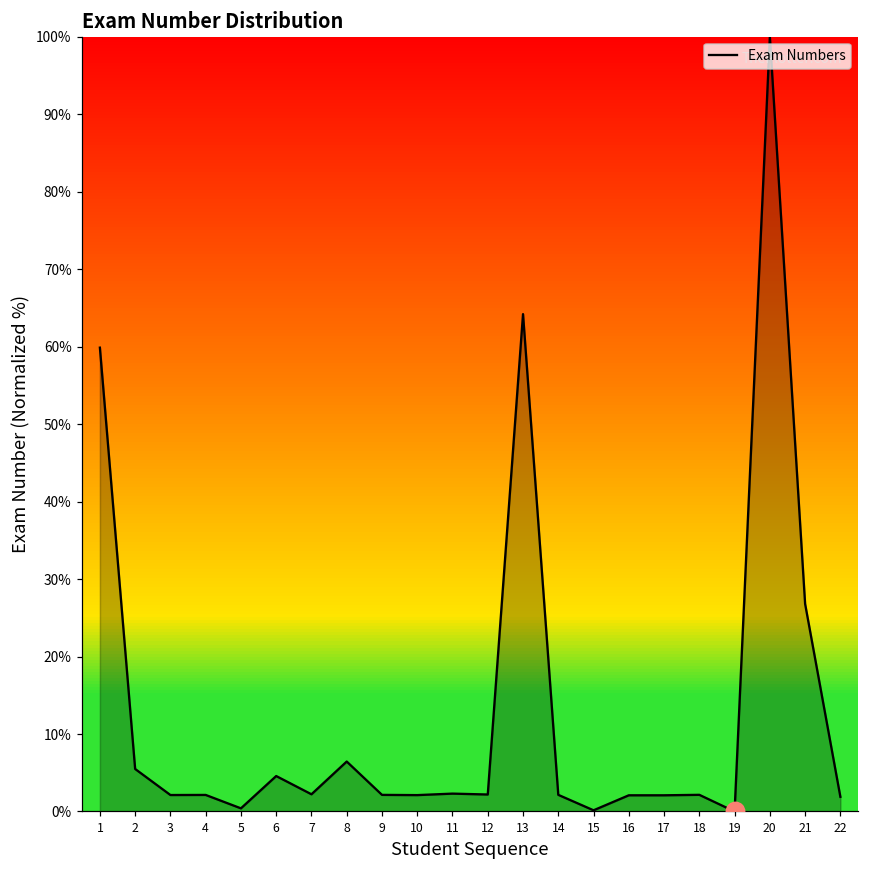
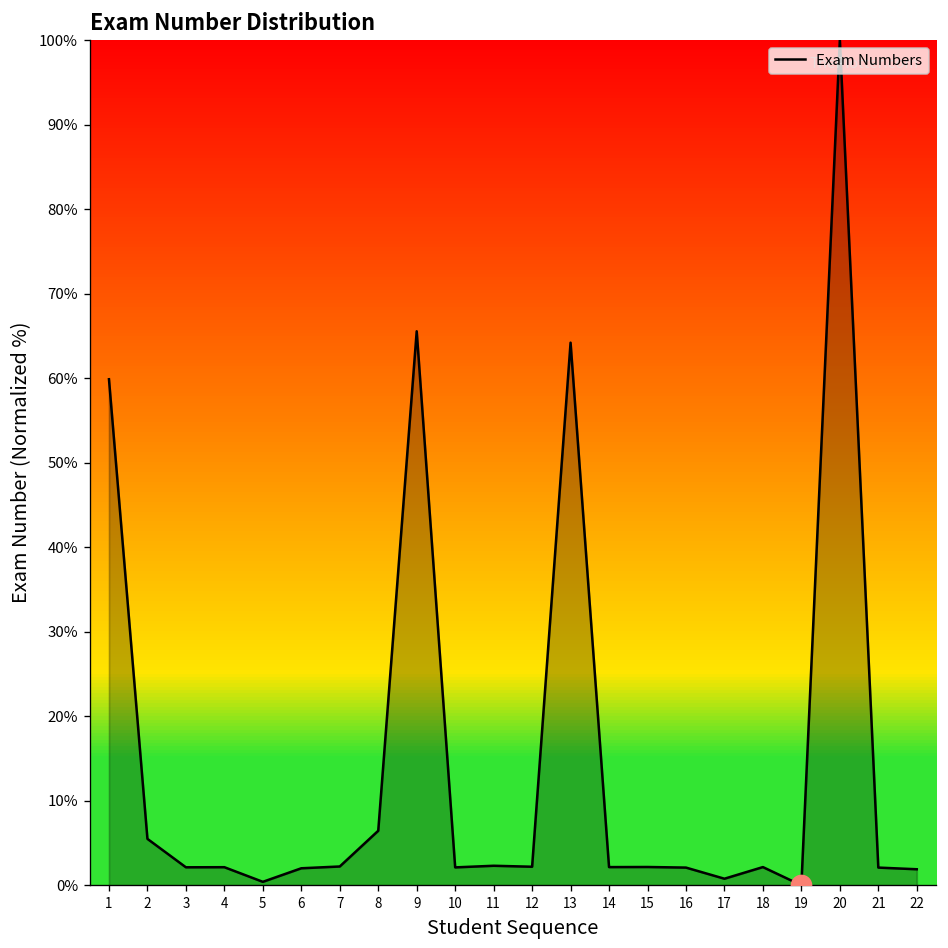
Exam Numbers, 6: 5% -> 2%
Exam Numbers, 9: 2% -> 66%
Exam Numbers, 15: 0% -> 2%
Exam Numbers, 17: 2% -> 1%
Exam Numbers, 21: 27% -> 2%
